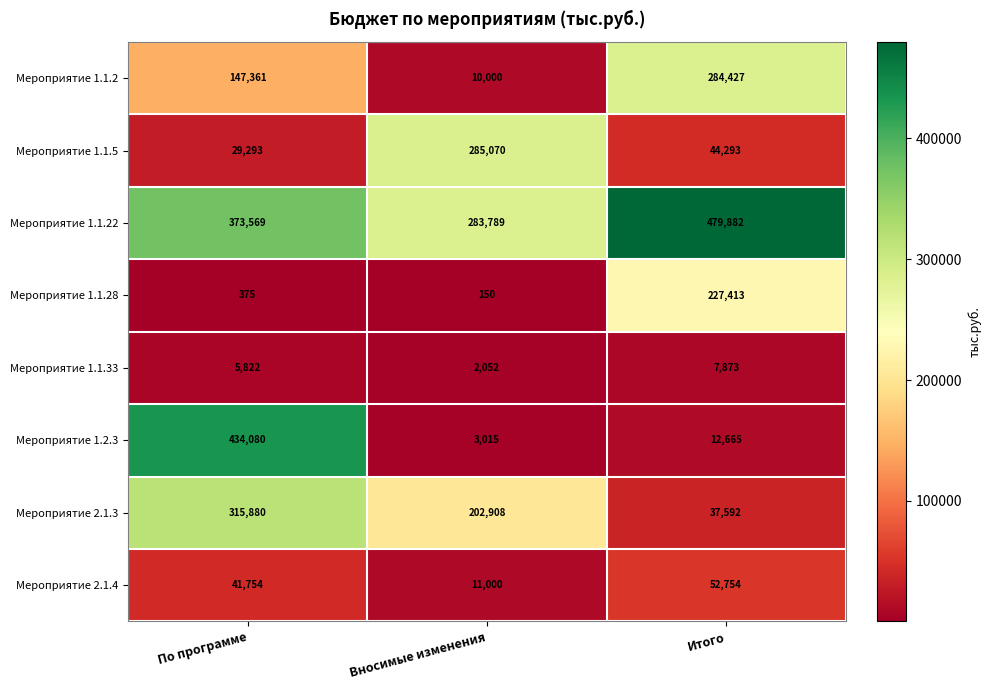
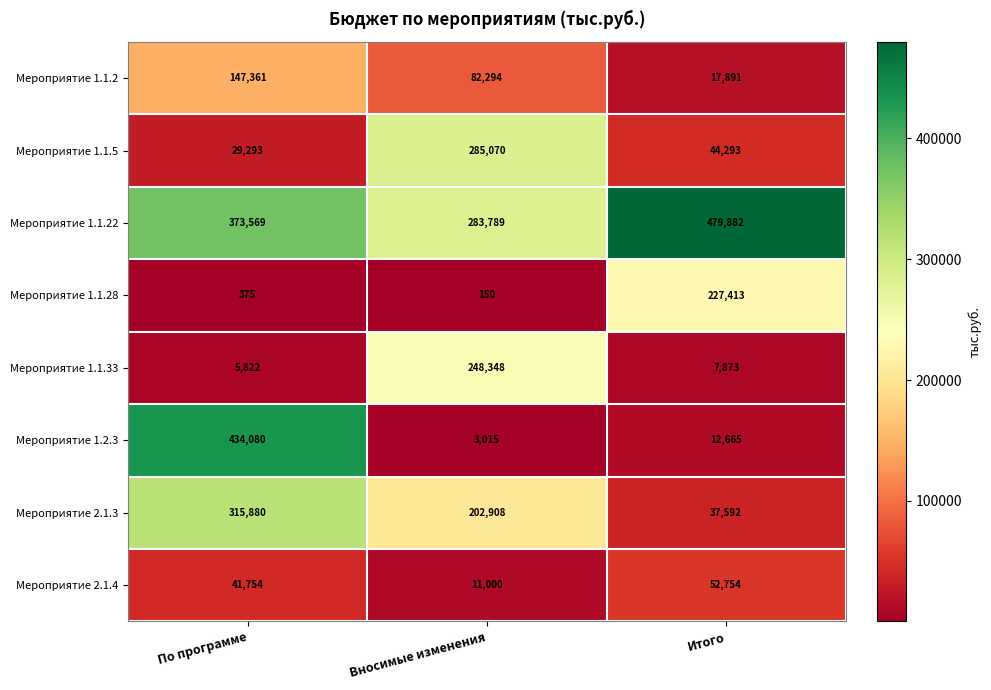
Мероприятие 1.1.2, Вносимые изменения: 10,000 -> 82,294
Мероприятие 1.1.2, Итого: 284,427 -> 17,891
Мероприятие 1.1.33, Вносимые изменения: 2,052 -> 248,348
